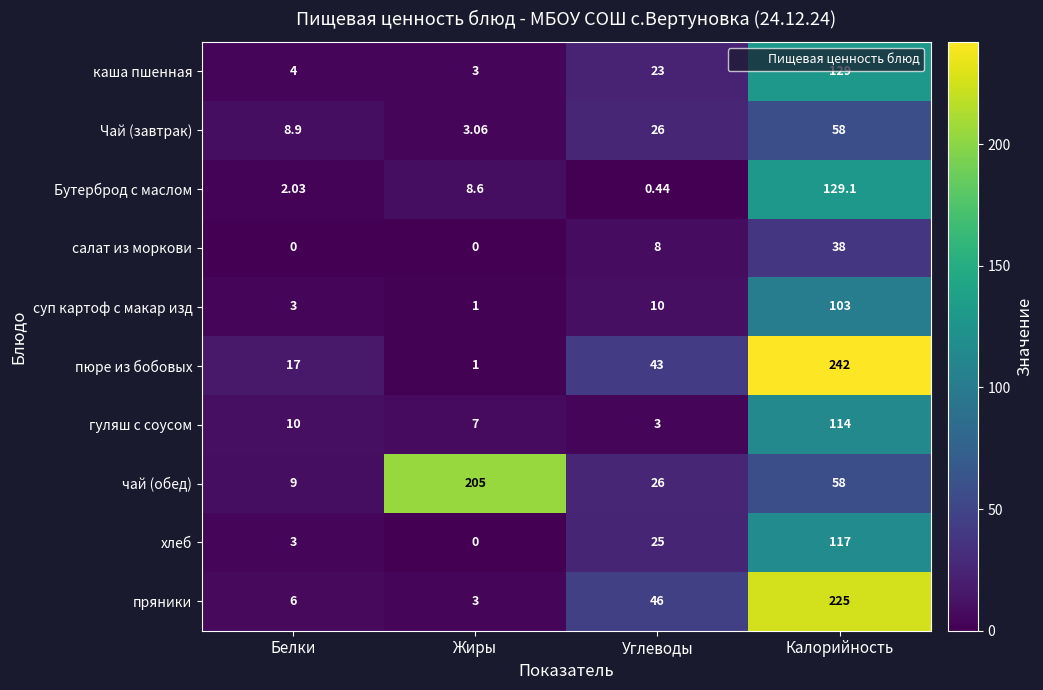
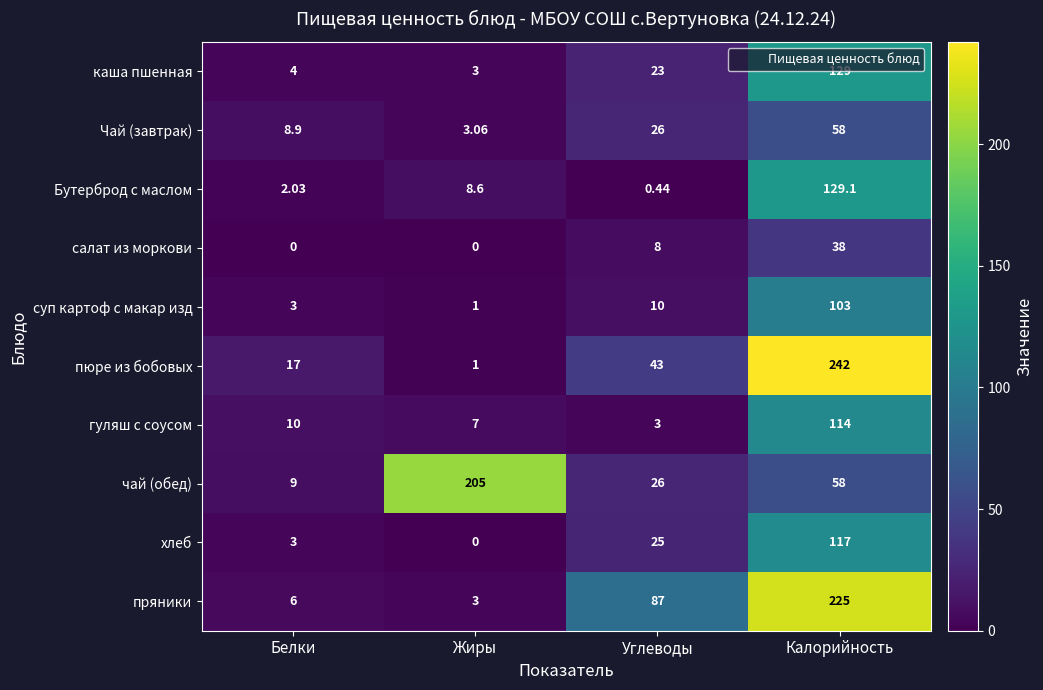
пряники, Углеводы: 46 -> 87
